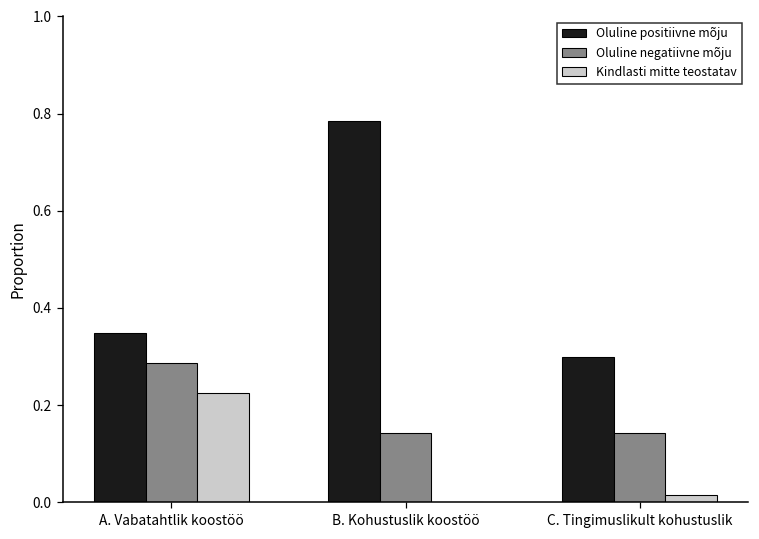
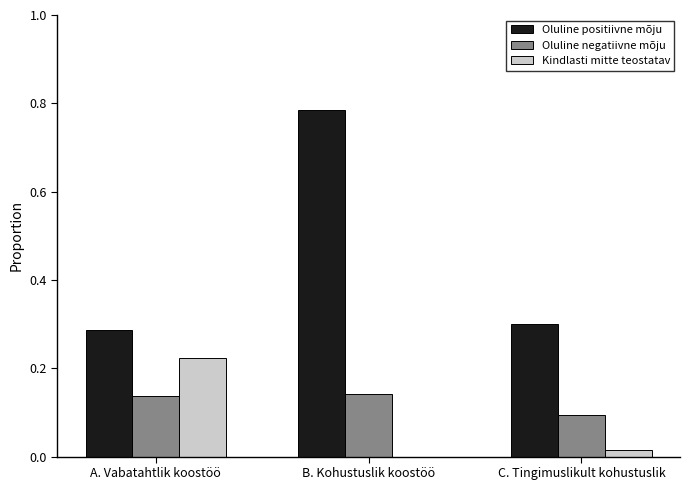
Oluline positiivne mõju, A. Vabatahtlik koostöö: 0.35 -> 0.29
Oluline negatiivne mõju, A. Vabatahtlik koostöö: 0.29 -> 0.14
Oluline negatiivne mõju, C. Tingimuslikult kohustuslik: 0.14 -> 0.09
